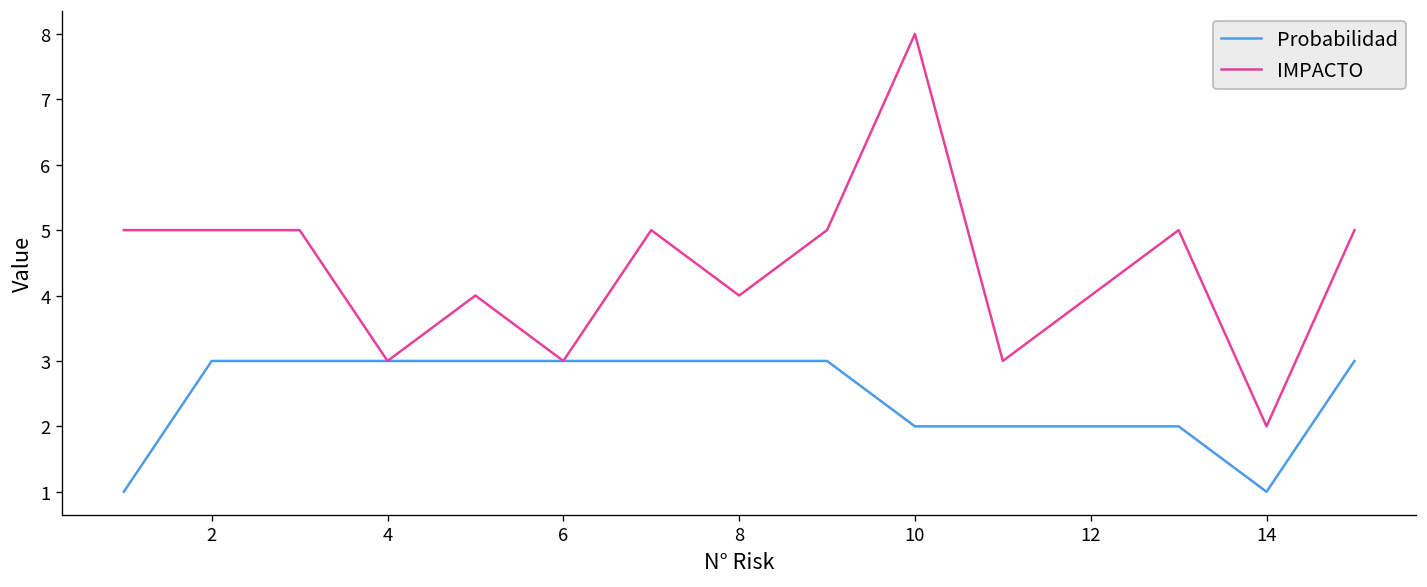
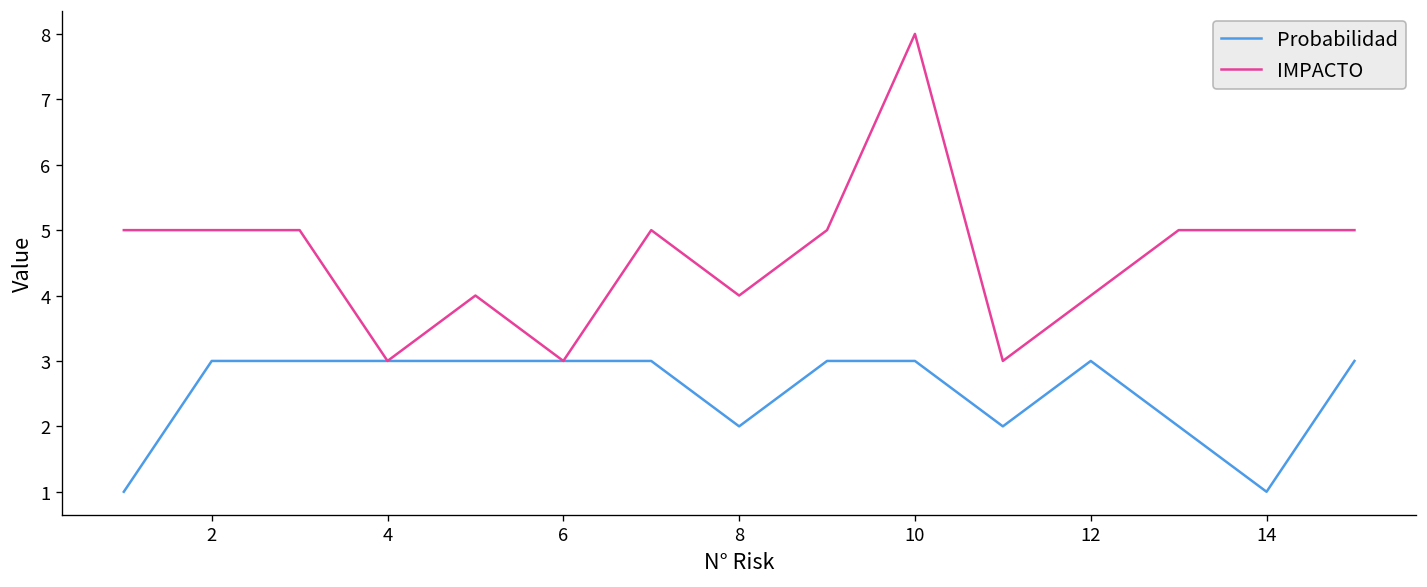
Probabilidad, 8: 3 -> 2
Probabilidad, 10: 2 -> 3
Probabilidad, 12: 2 -> 3
IMPACTO, 14: 2 -> 5
